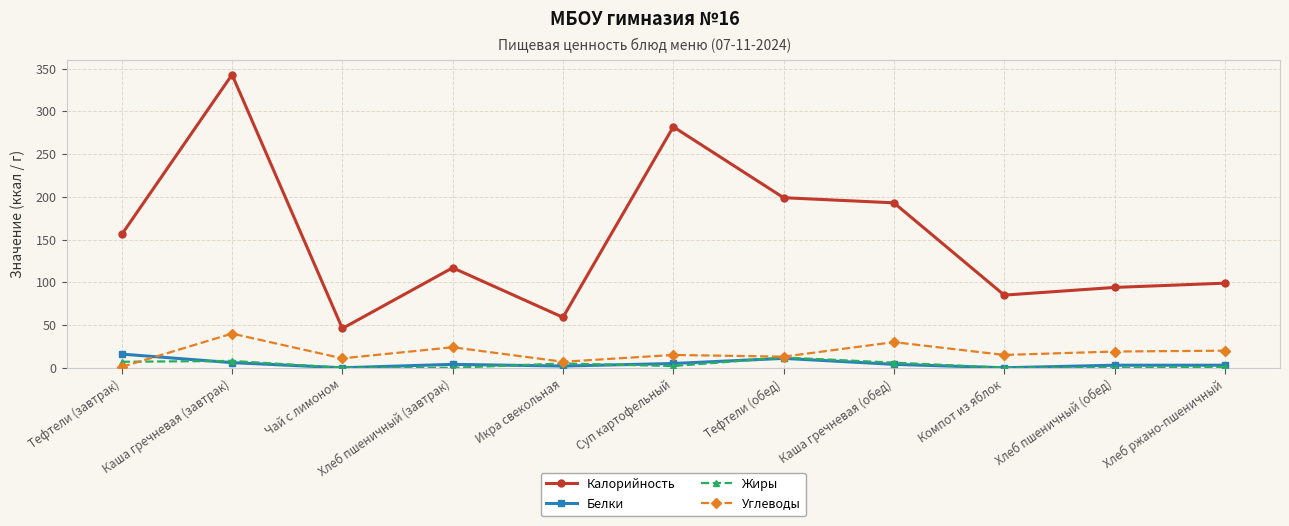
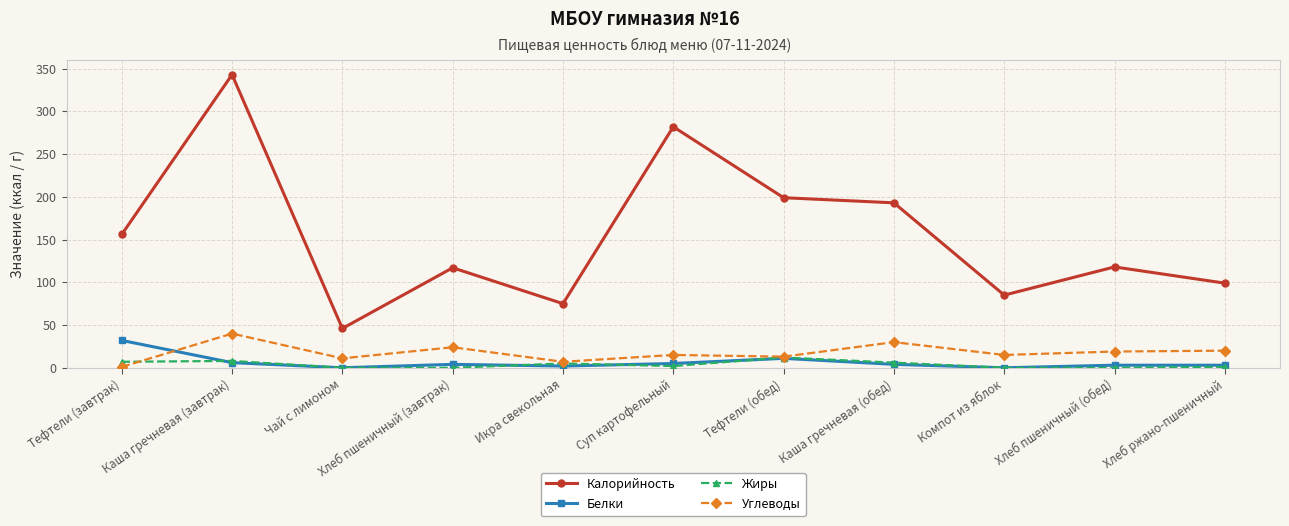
Белки, Тефтели (завтрак): 20 -> 30
Калорийность, Икра свекольная: 60 -> 80
Калорийность, Хлеб пшеничный (обед): 90 -> 120
